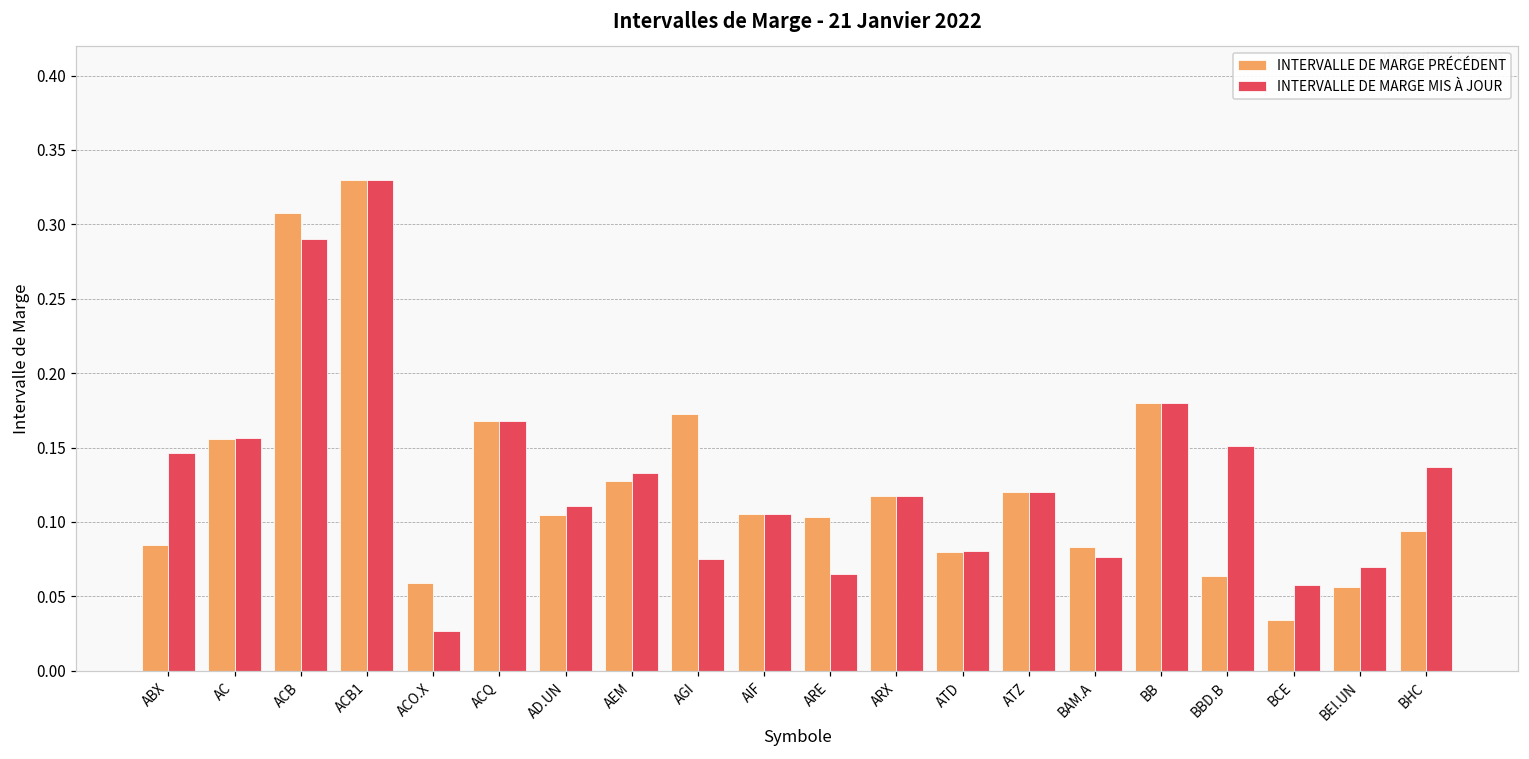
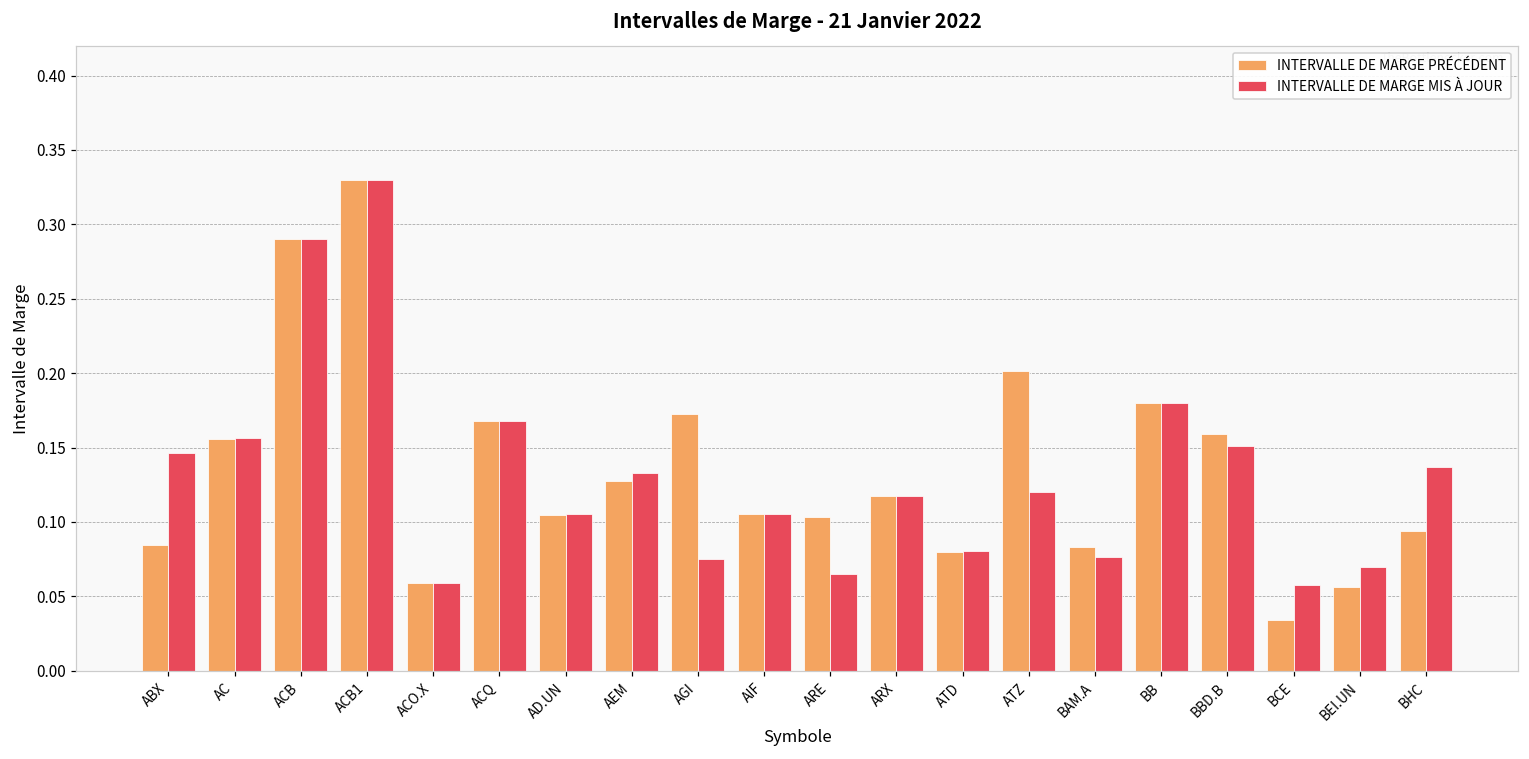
INTERVALLE DE MARGE PRÉCÉDENT, ACB: 0.308 -> 0.290
INTERVALLE DE MARGE MIS À JOUR, ACO.X: 0.026 -> 0.059
INTERVALLE DE MARGE MIS À JOUR, AD.UN: 0.111 -> 0.105
INTERVALLE DE MARGE PRÉCÉDENT, ATZ: 0.120 -> 0.201
INTERVALLE DE MARGE PRÉCÉDENT, BBD.B: 0.063 -> 0.159
